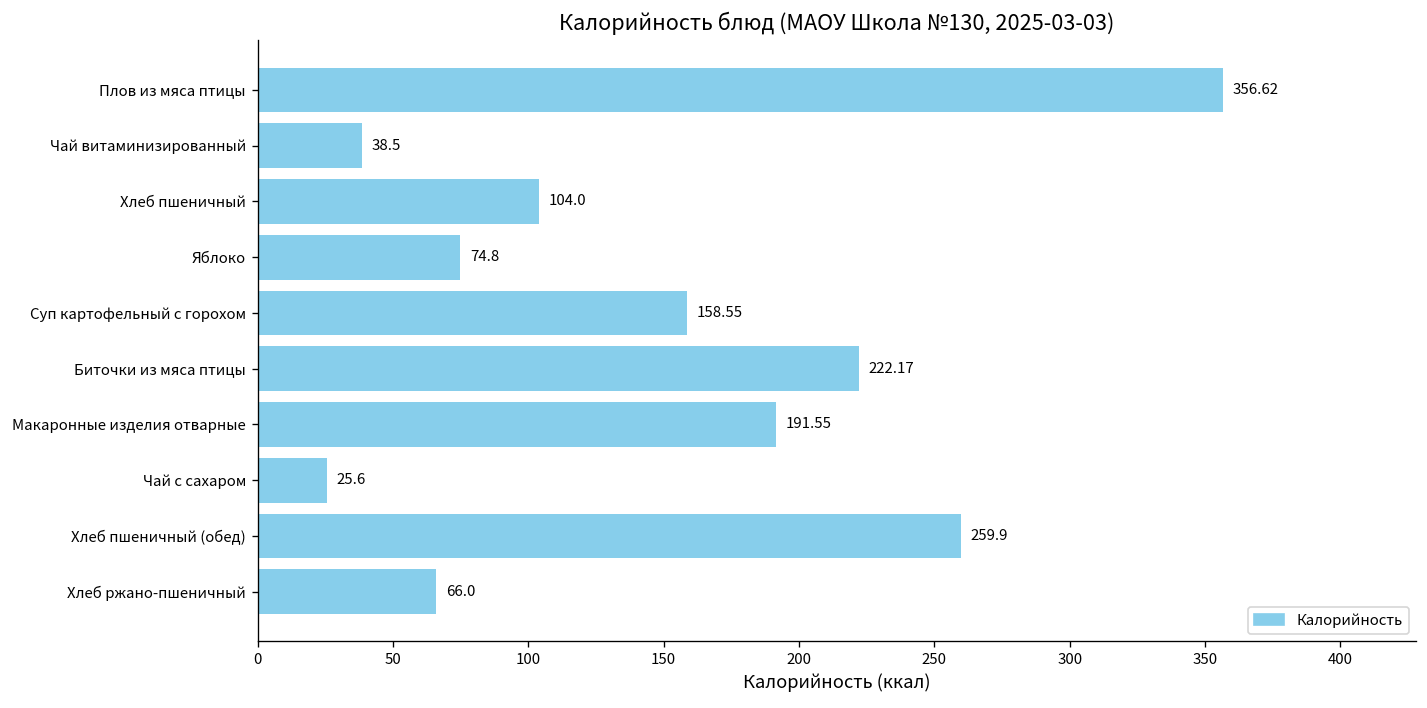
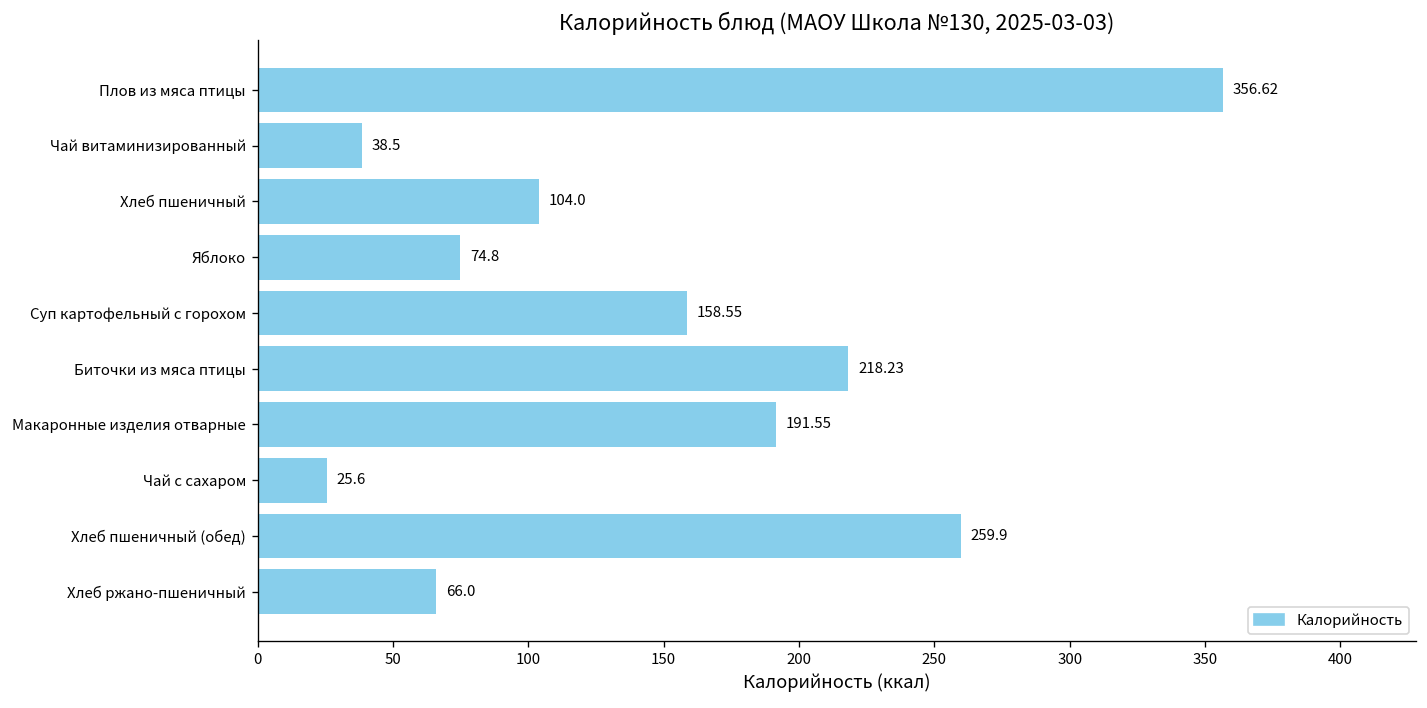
Биточки из мяса птицы: 222.17 -> 218.23
